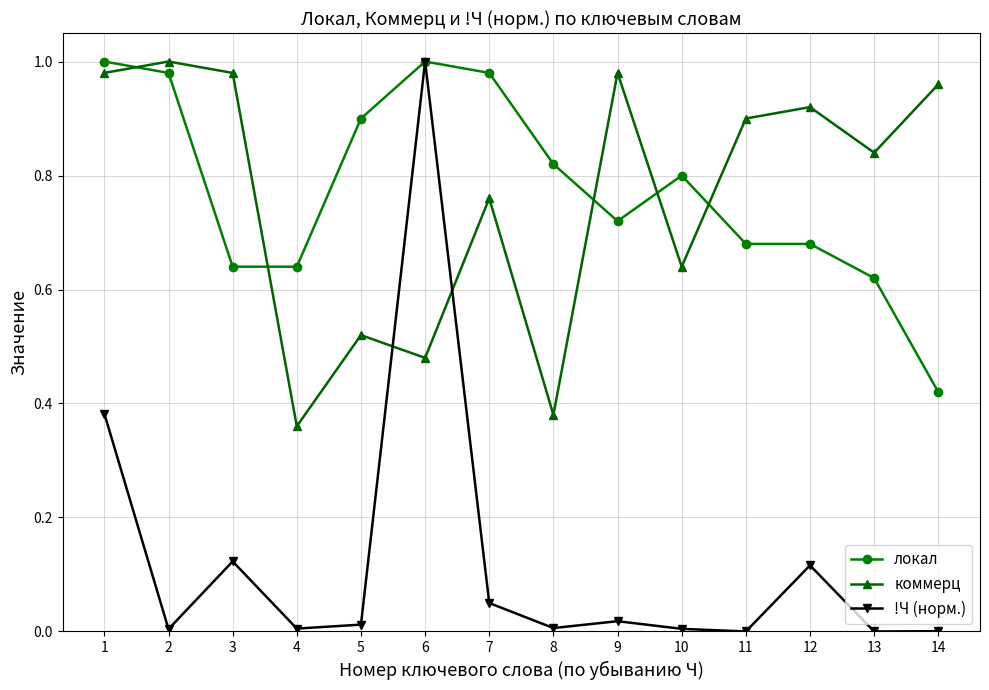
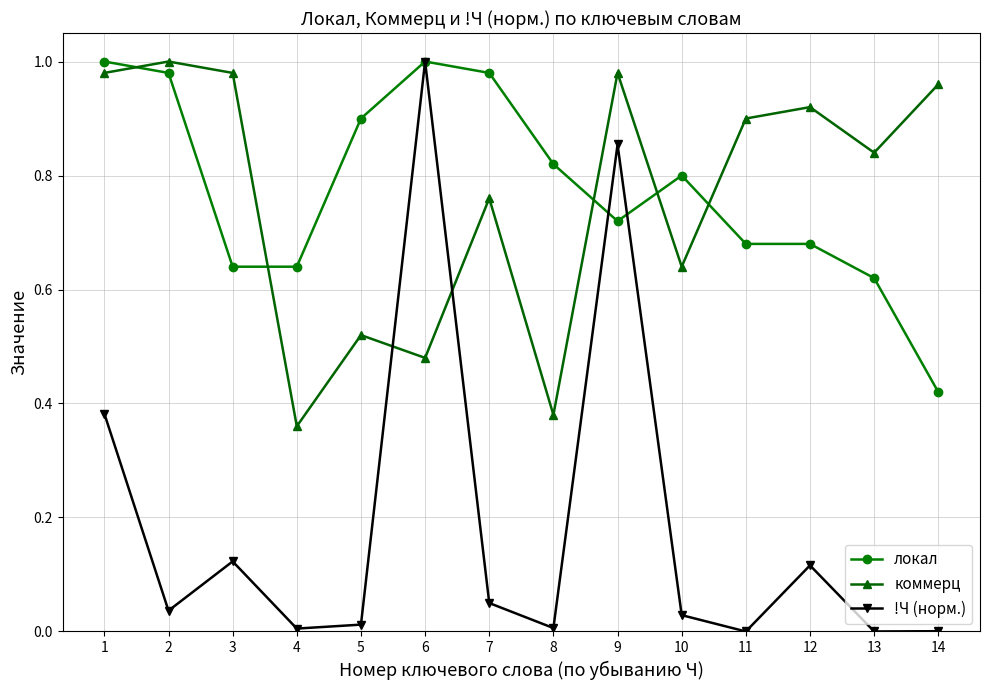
!Ч (норм.), 2: 0.00 -> 0.04
!Ч (норм.), 9: 0.02 -> 0.85
!Ч (норм.), 10: 0.00 -> 0.03
